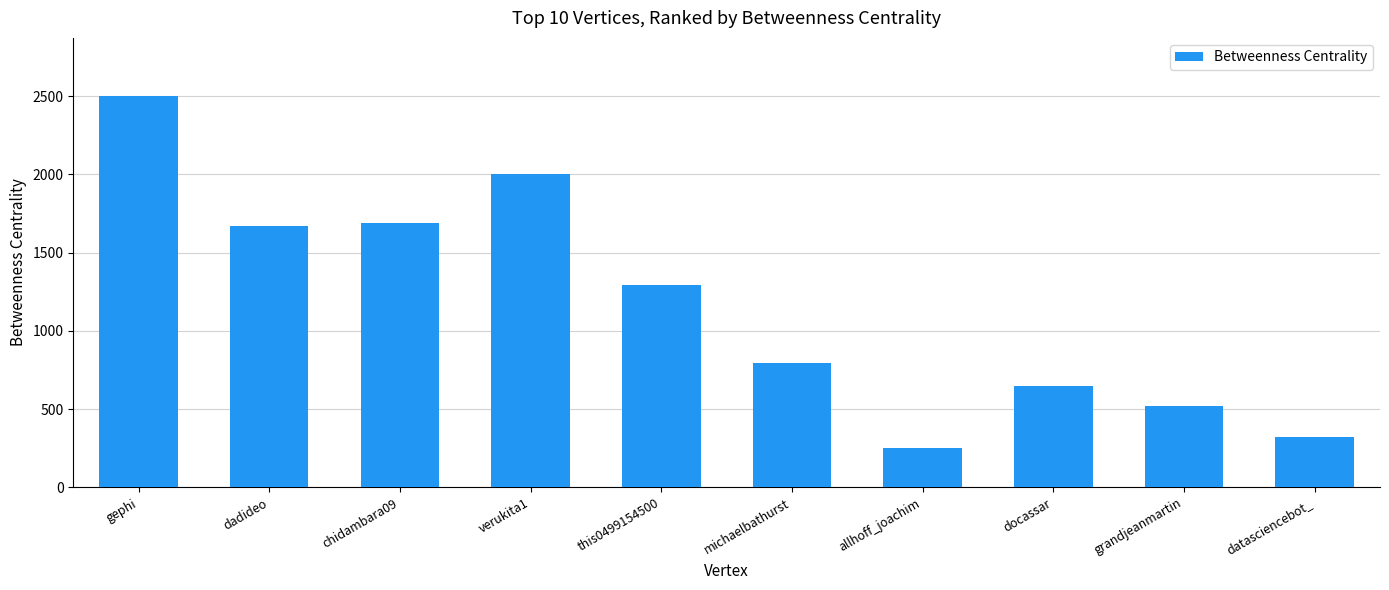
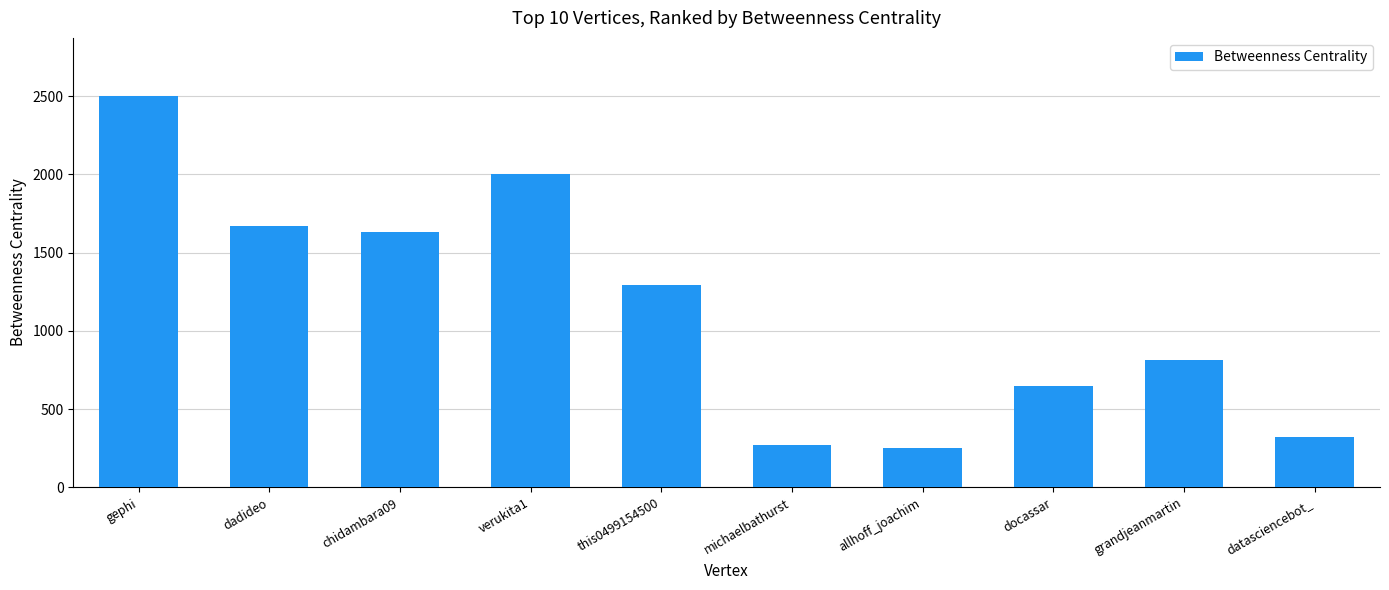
chidambara09: 1690 -> 1630
michaelbathurst: 800 -> 270
grandjeanmartin: 520 -> 810
